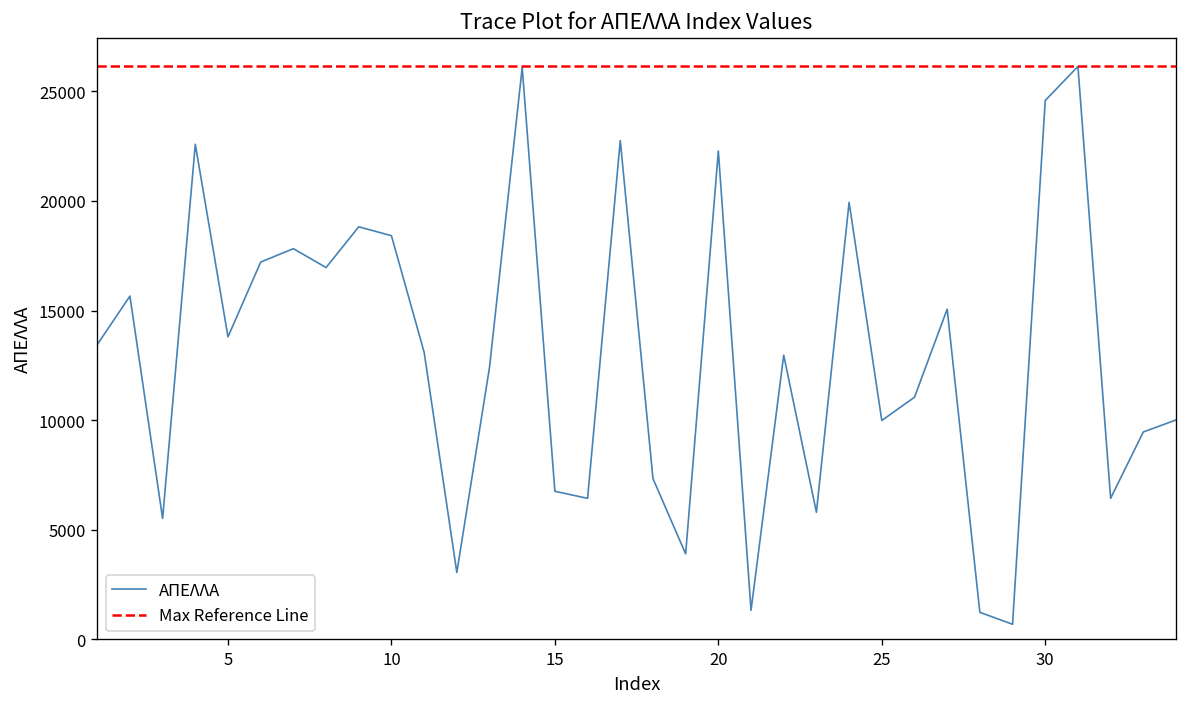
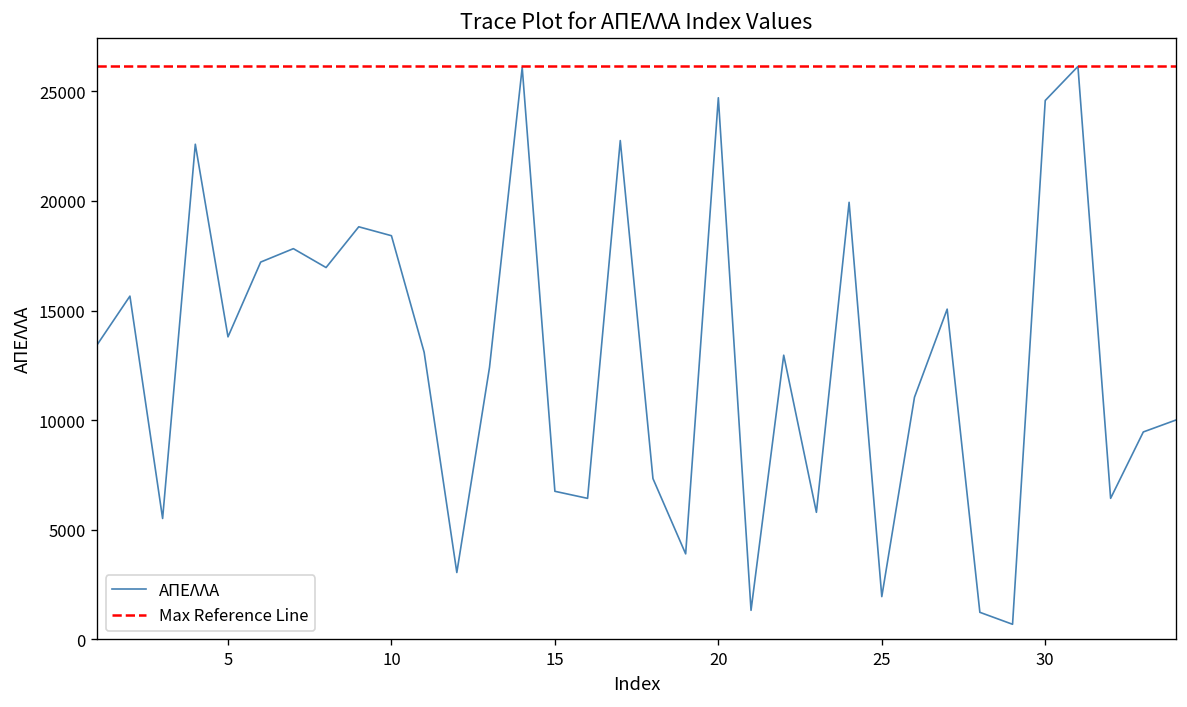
20: 22300 -> 24700
25: 10000 -> 2000
